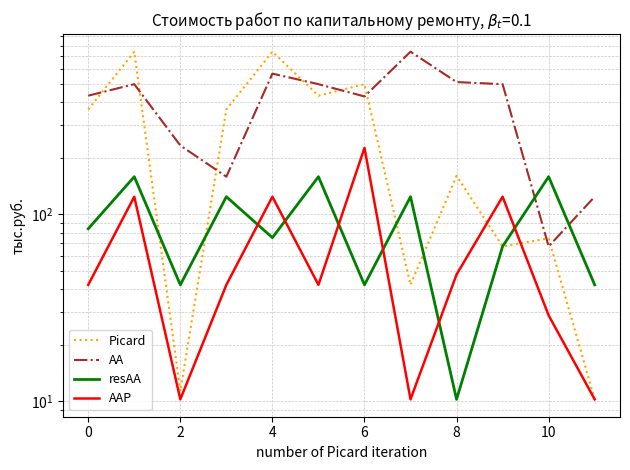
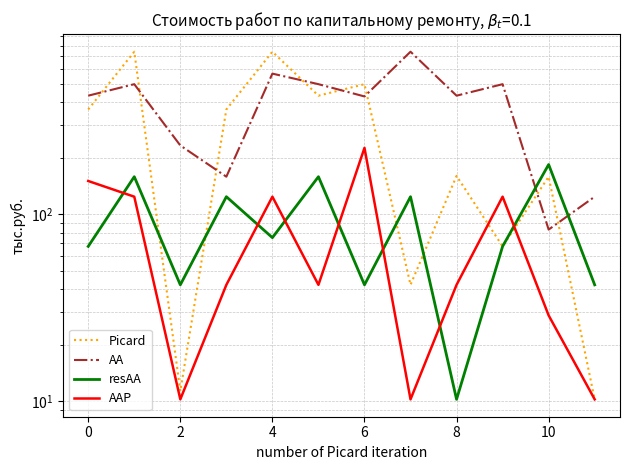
resAA, 0: 80 -> 68
AAP, 0: 42 -> 150
AA, 8: 510 -> 430
AAP, 8: 48 -> 42
Picard, 10: 74 -> 160
AA, 10: 68 -> 80
resAA, 10: 160 -> 180
